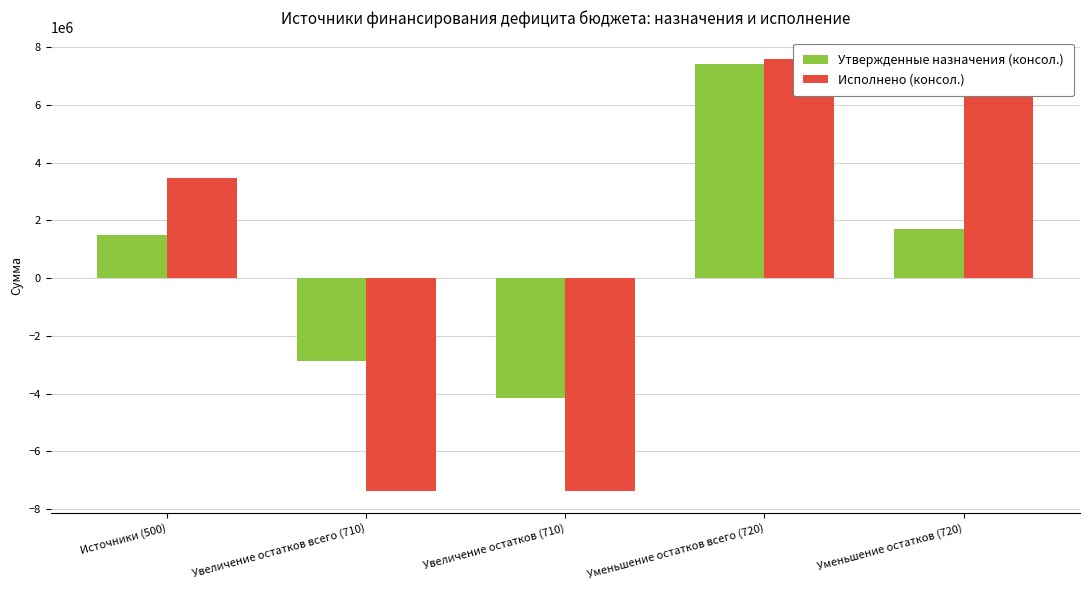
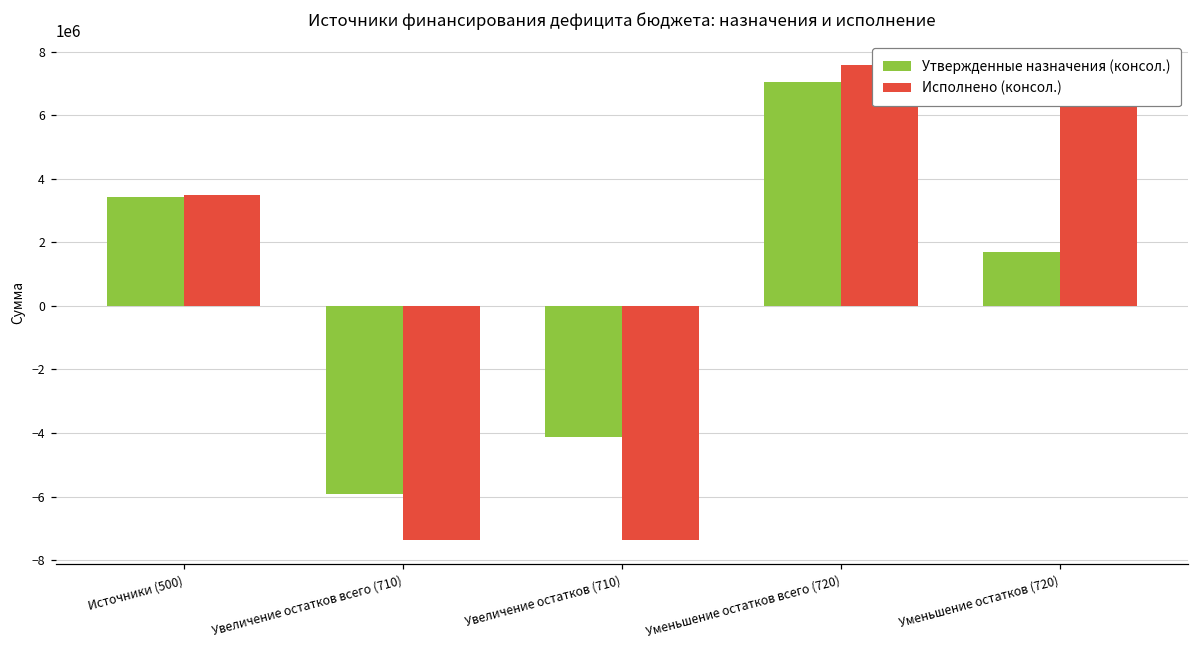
Утвержденные назначения (консол.), Источники (500): 1500000 -> 3400000
Утвержденные назначения (консол.), Увеличение остатков всего (710): -2900000 -> -5900000
Утвержденные назначения (консол.), Уменьшение остатков всего (720): 7400000 -> 7000000
